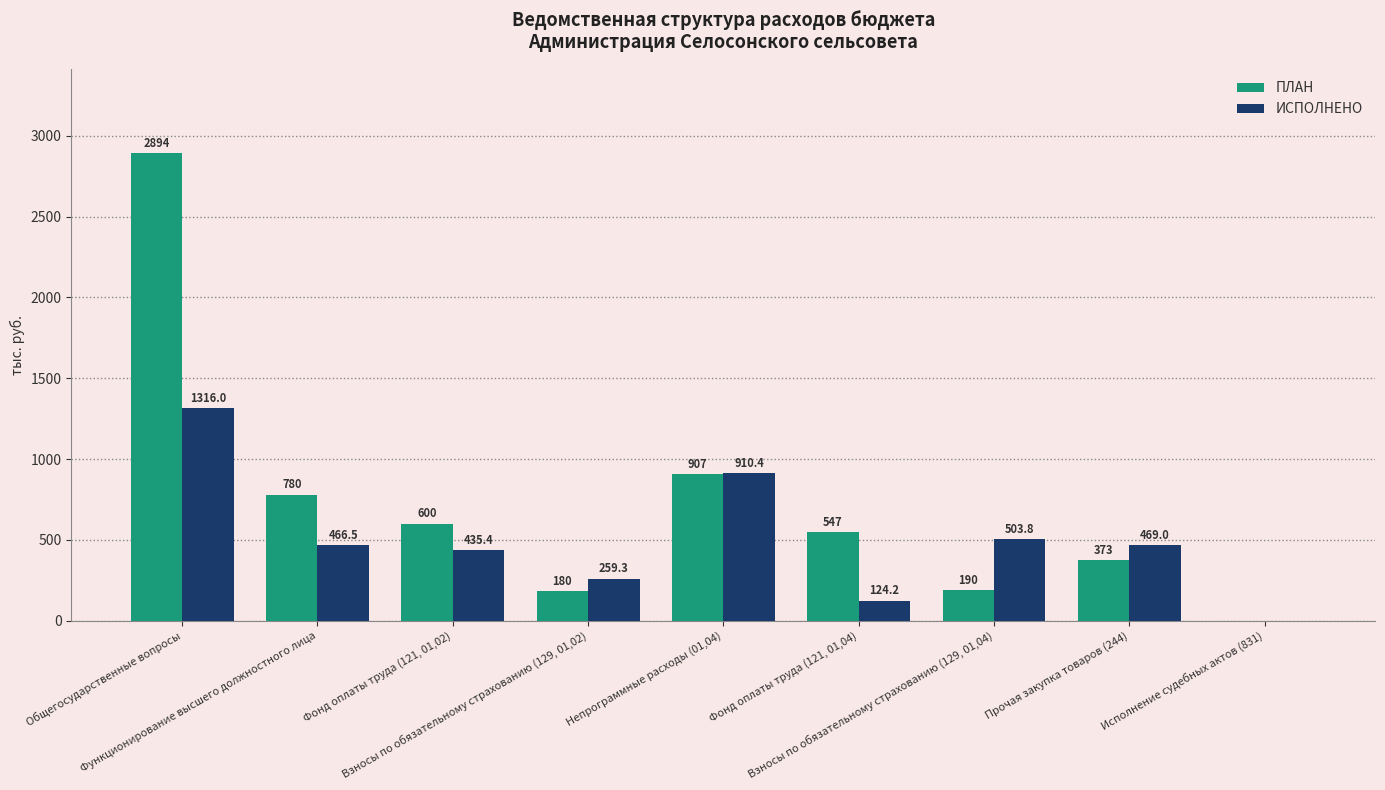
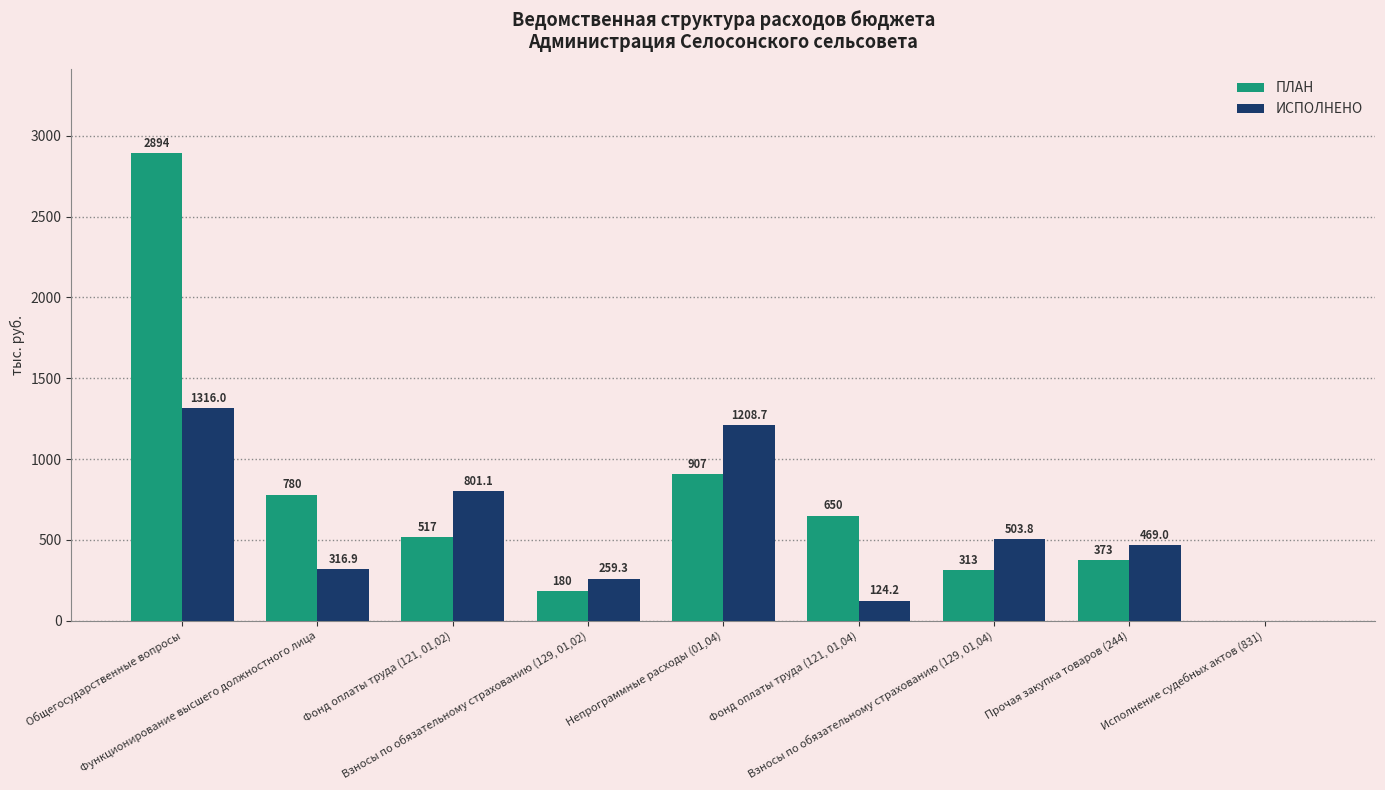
ИСПОЛНЕНО, Функционирование высшего должностного лица: 466.5 -> 316.9
ПЛАН, Фонд оплаты труда (121, 01,02): 600 -> 517
ИСПОЛНЕНО, Фонд оплаты труда (121, 01,02): 435.4 -> 801.1
ИСПОЛНЕНО, Непрограммные расходы (01,04): 910.4 -> 1208.7
ПЛАН, Фонд оплаты труда (121, 01,04): 547 -> 650
ПЛАН, Взносы по обязательному страхованию (129, 01,04): 190 -> 313
